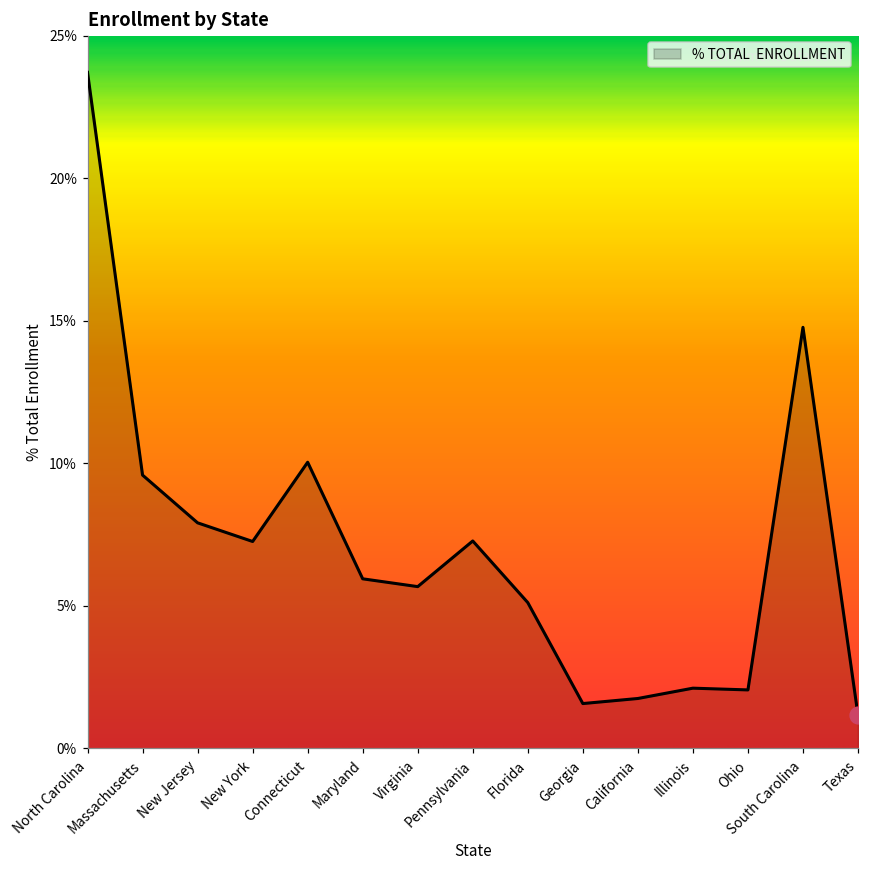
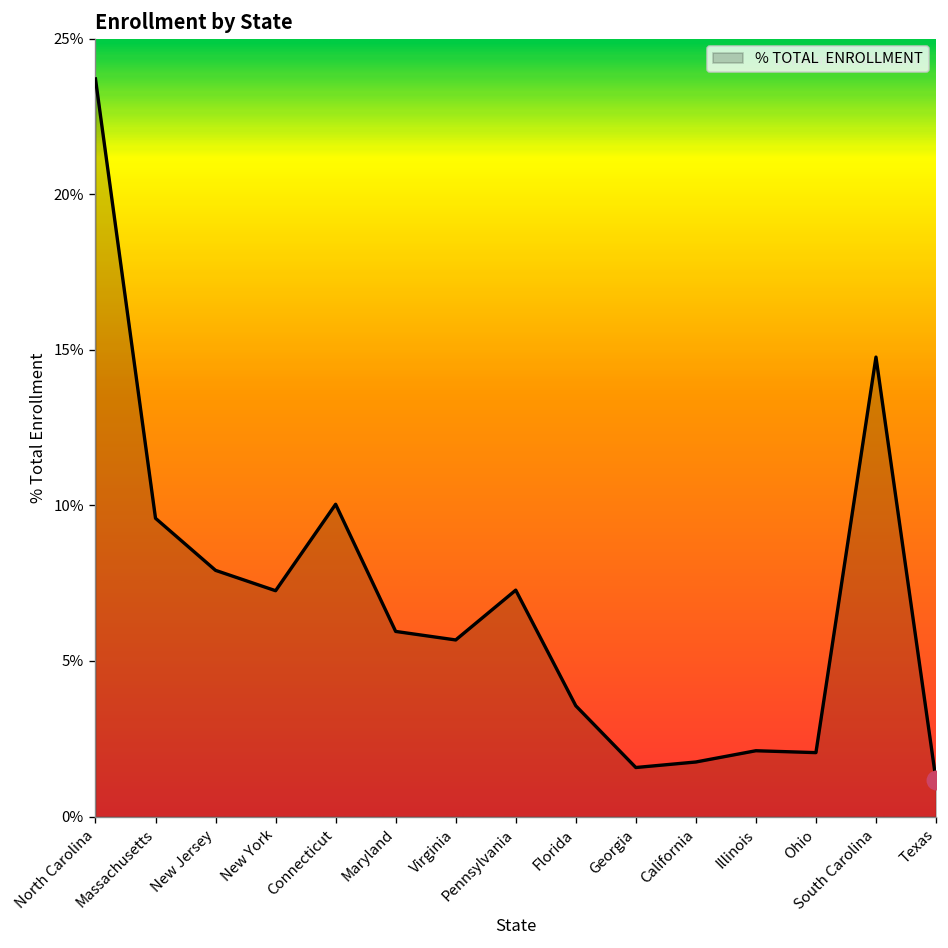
% TOTAL ENROLLMENT, Florida: 5.1% -> 3.6%
